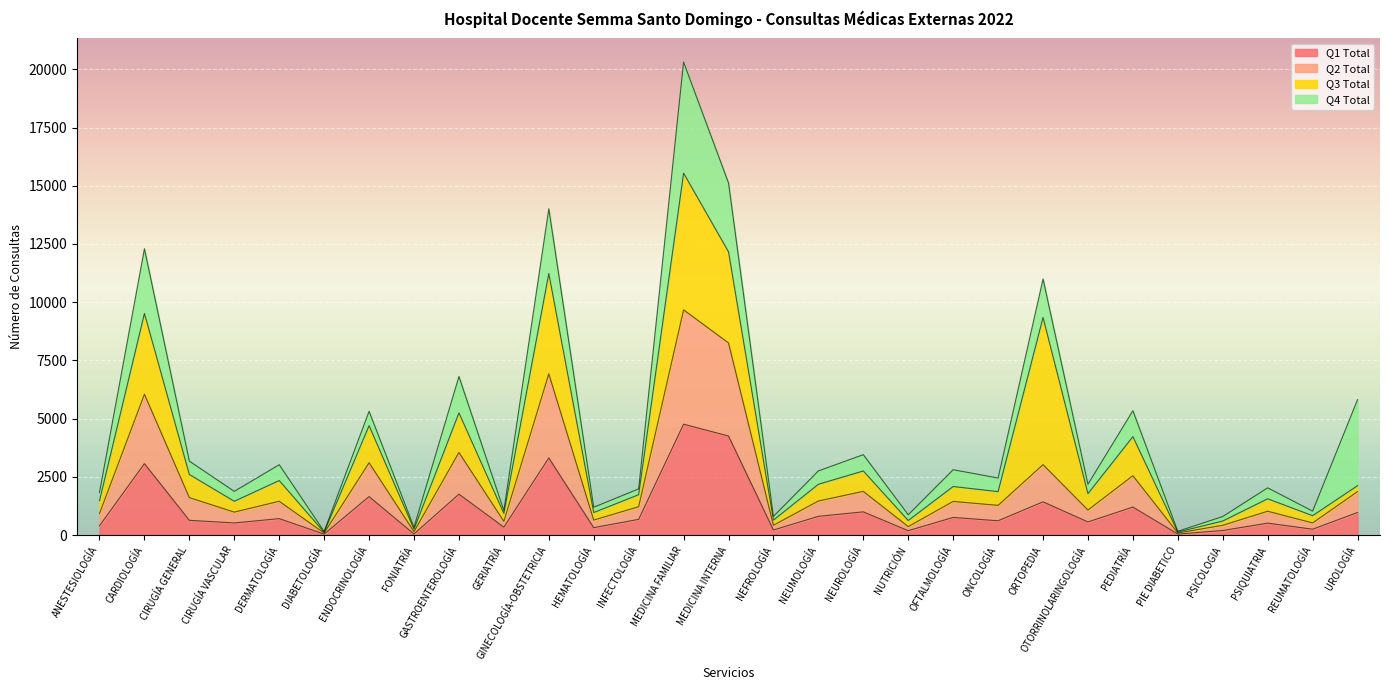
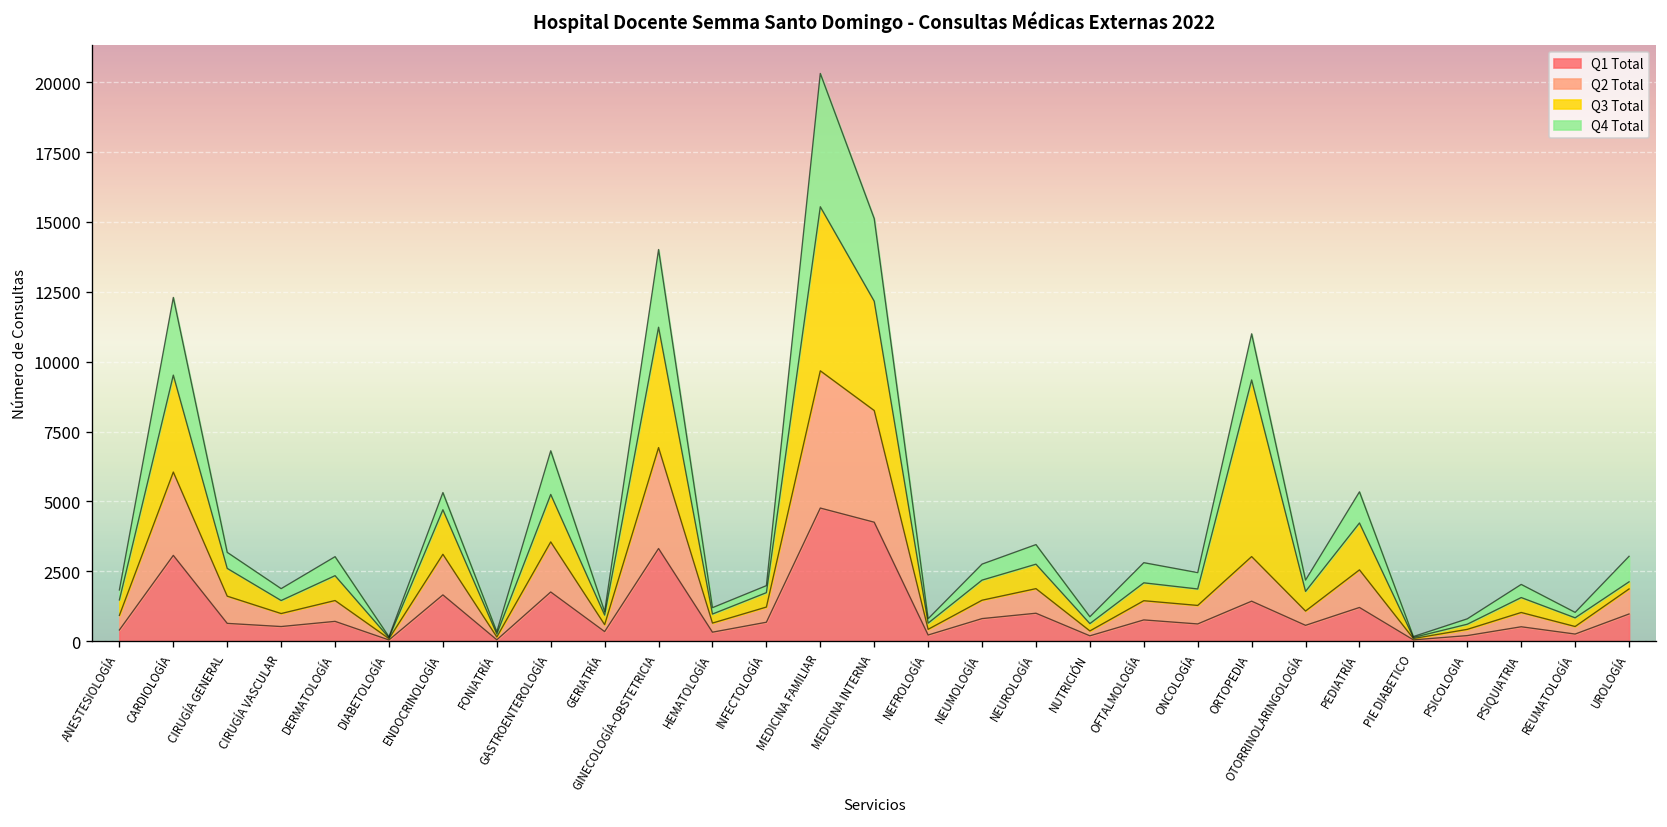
Q4 Total, UROLOGÍA: 3700 -> 900
